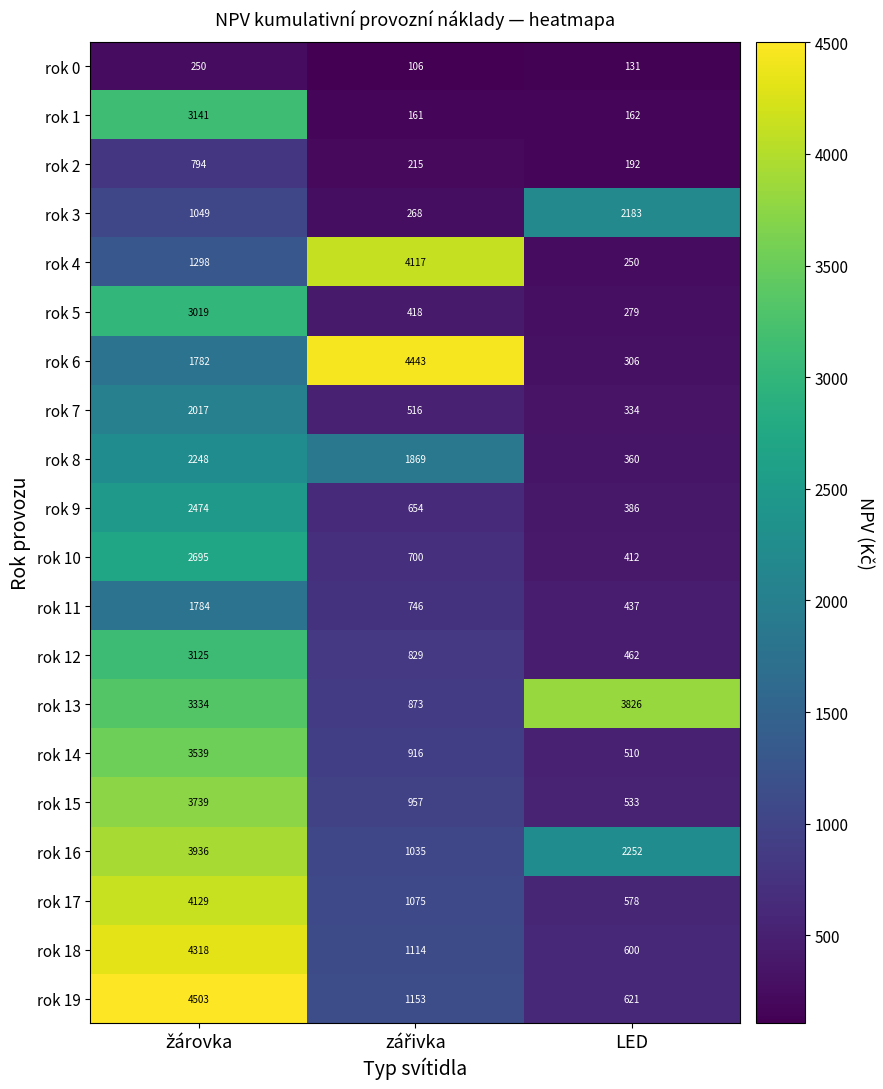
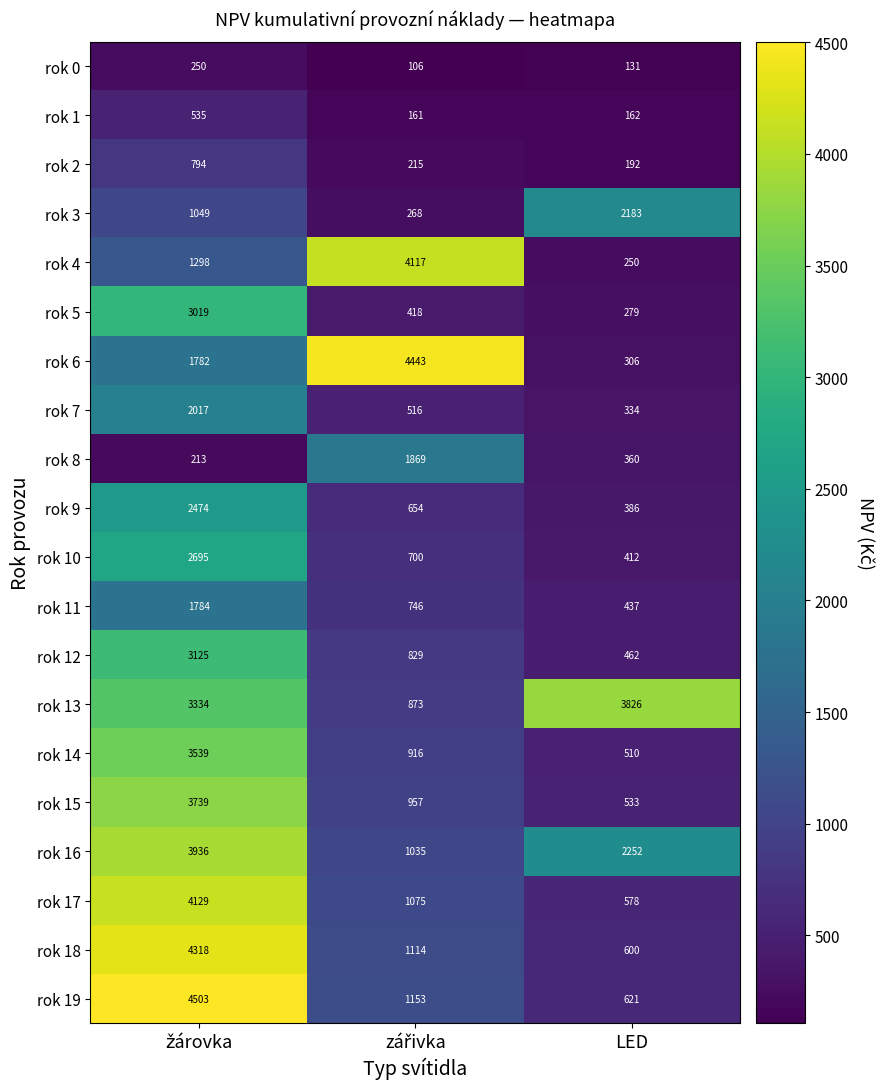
rok 1, žárovka: 3141 -> 535
rok 8, žárovka: 2248 -> 213
